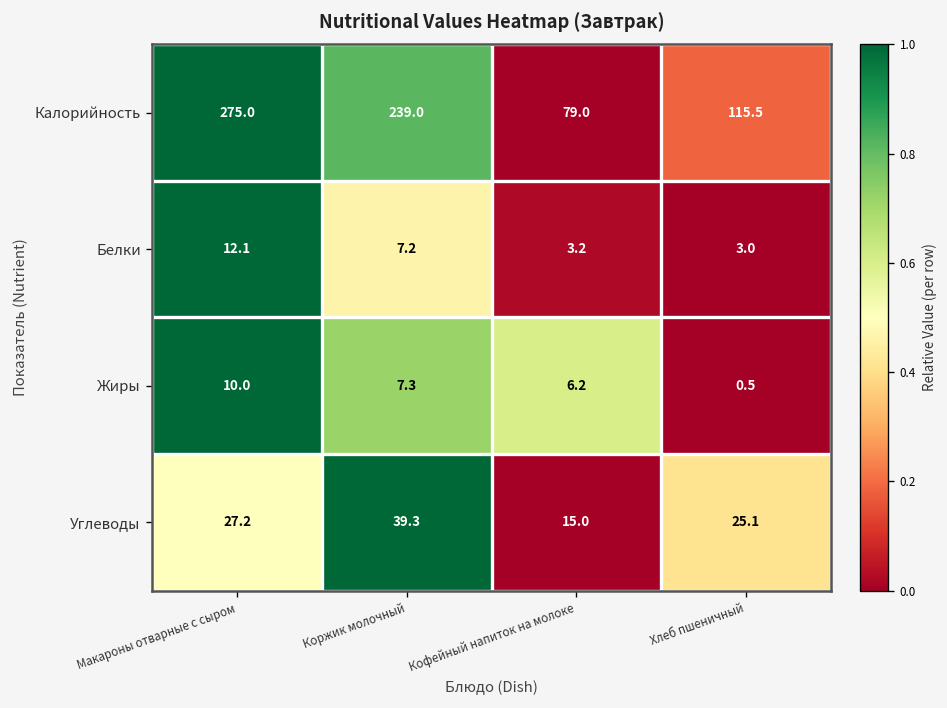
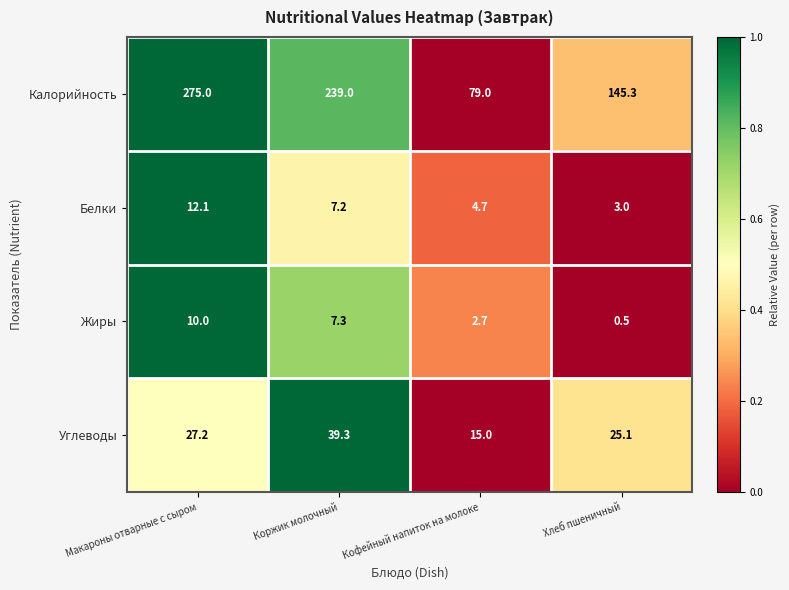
Калорийность, Хлеб пшеничный: 115.5 -> 145.3
Белки, Кофейный напиток на молоке: 3.2 -> 4.7
Жиры, Кофейный напиток на молоке: 6.2 -> 2.7
